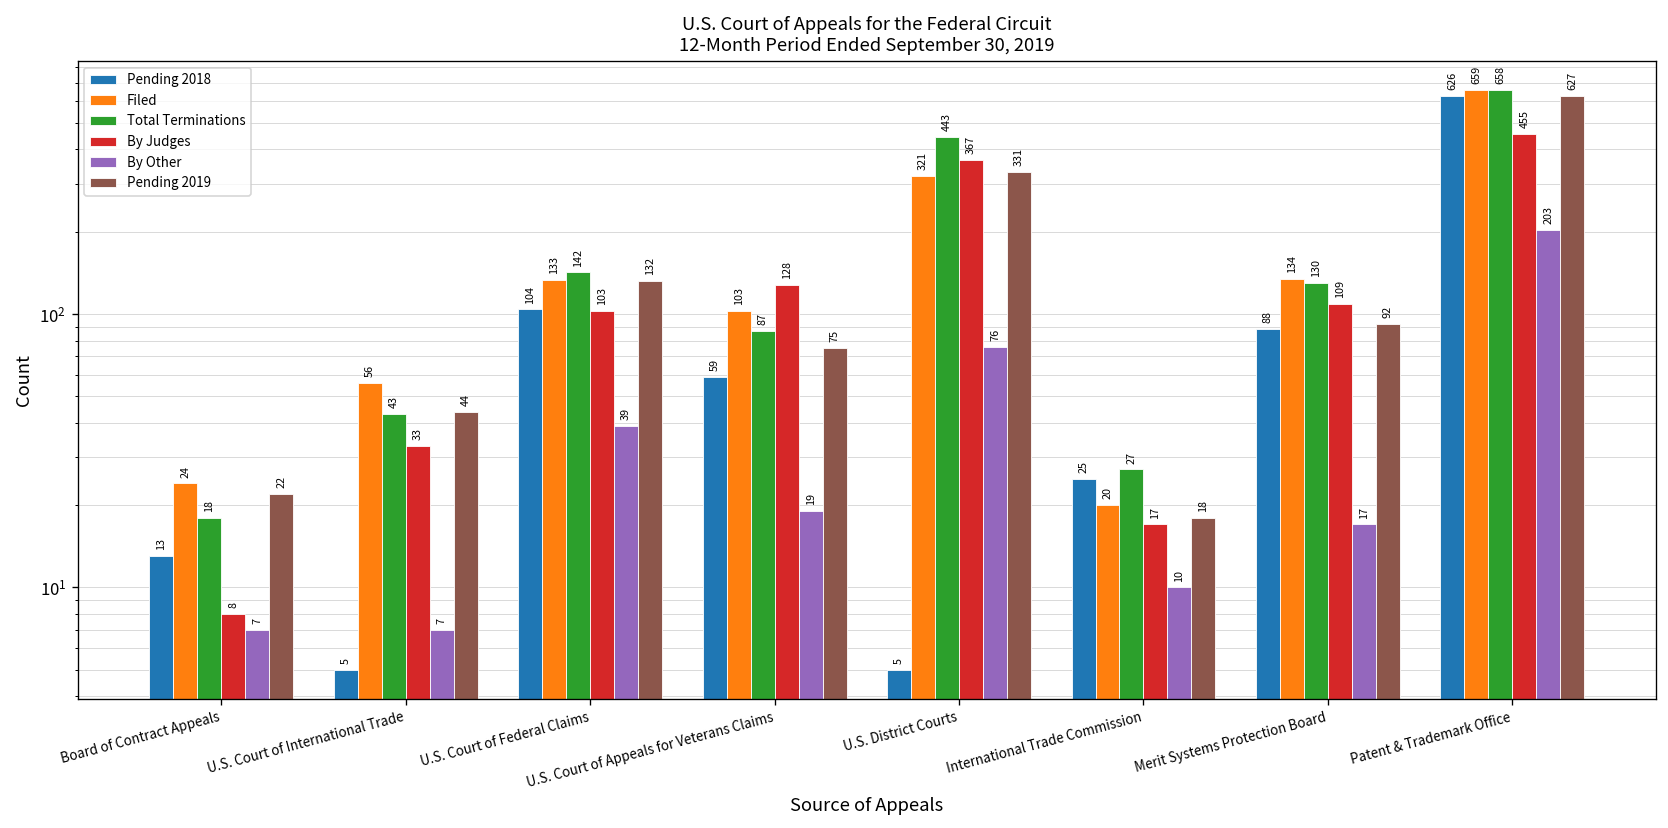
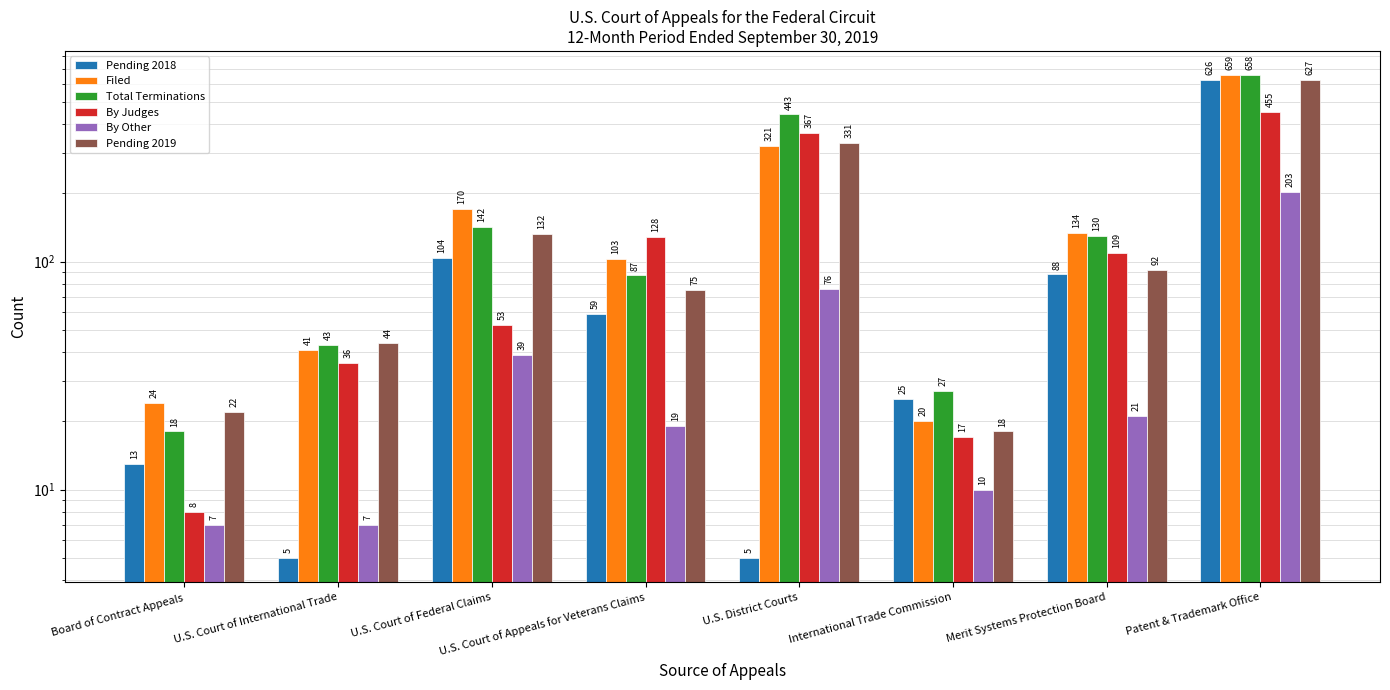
Filed, U.S. Court of International Trade: 56 -> 41
By Judges, U.S. Court of International Trade: 33 -> 36
Filed, U.S. Court of Federal Claims: 133 -> 170
By Judges, U.S. Court of Federal Claims: 103 -> 53
By Other, Merit Systems Protection Board: 17 -> 21
